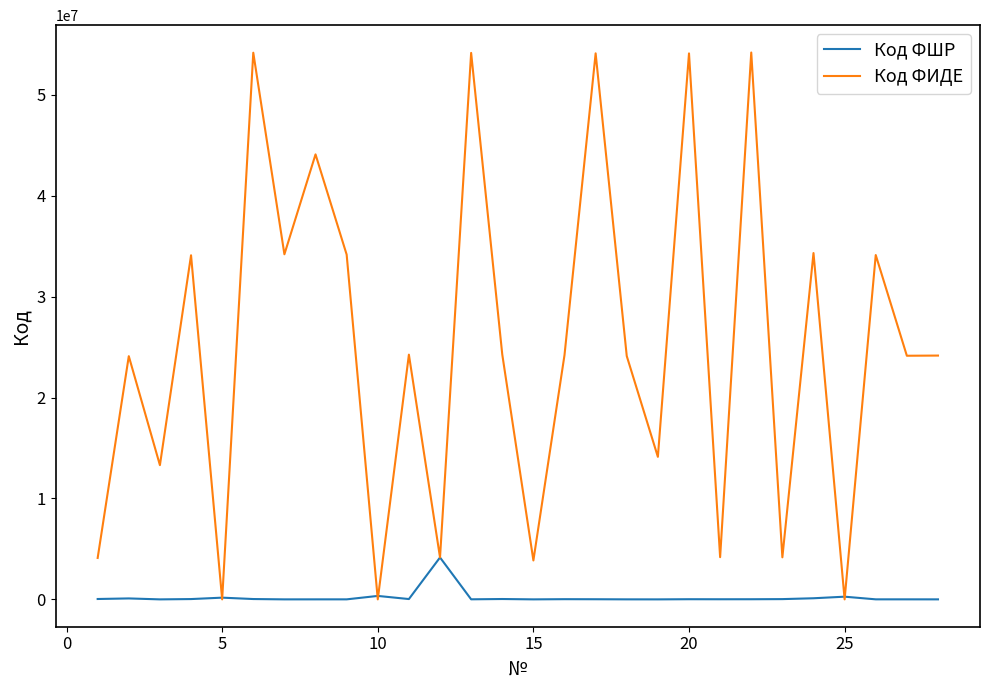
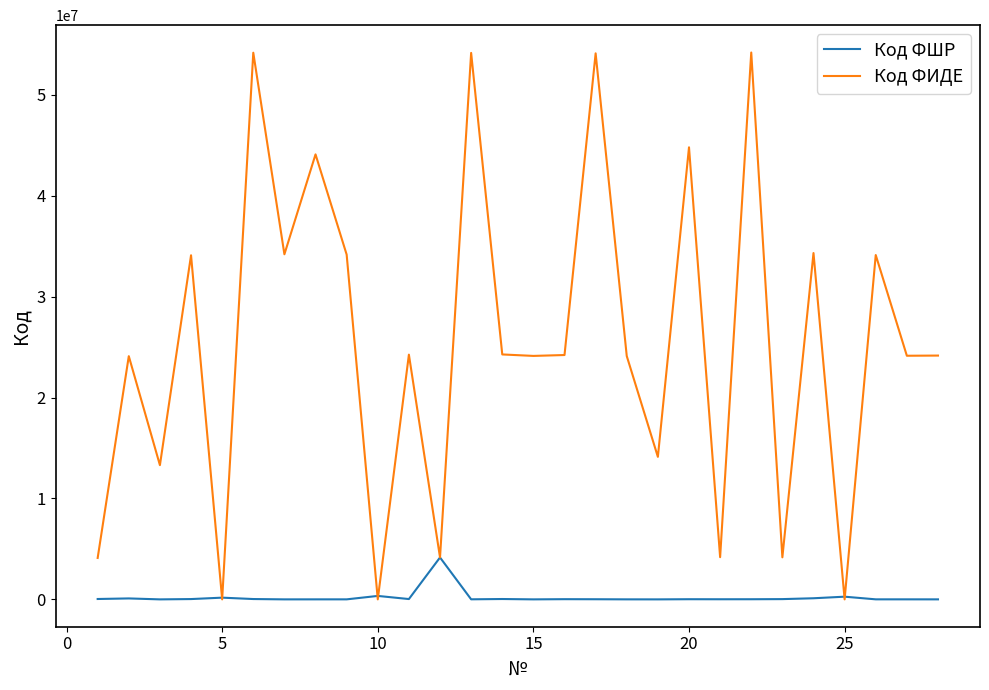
Код ФИДЕ, 15: 3900000 -> 24100000
Код ФИДЕ, 20: 54100000 -> 44800000
